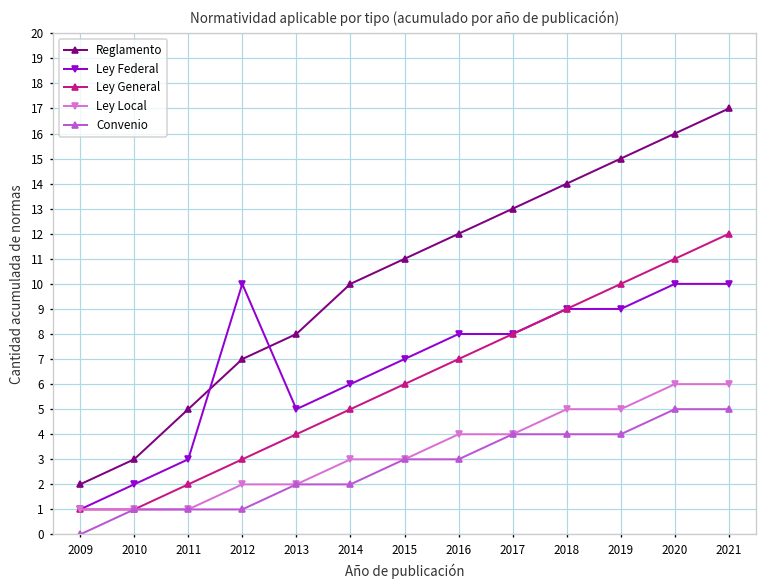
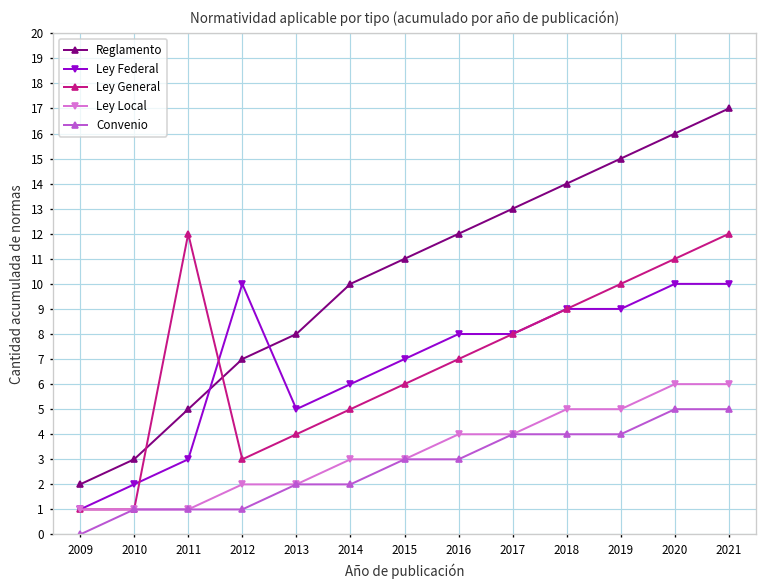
Ley General, 2011: 2 -> 12
